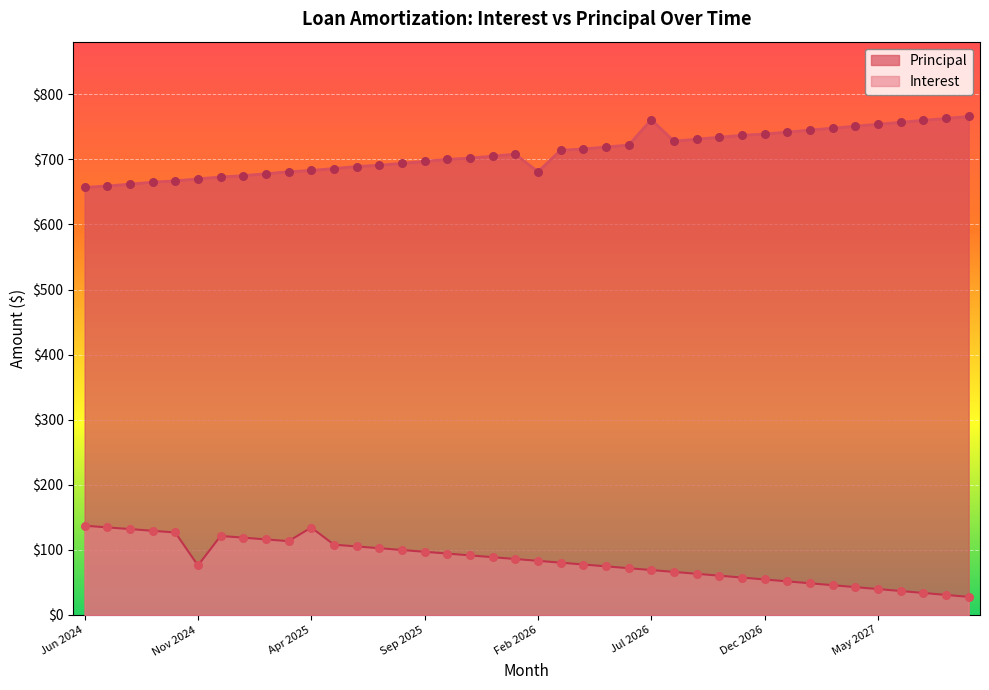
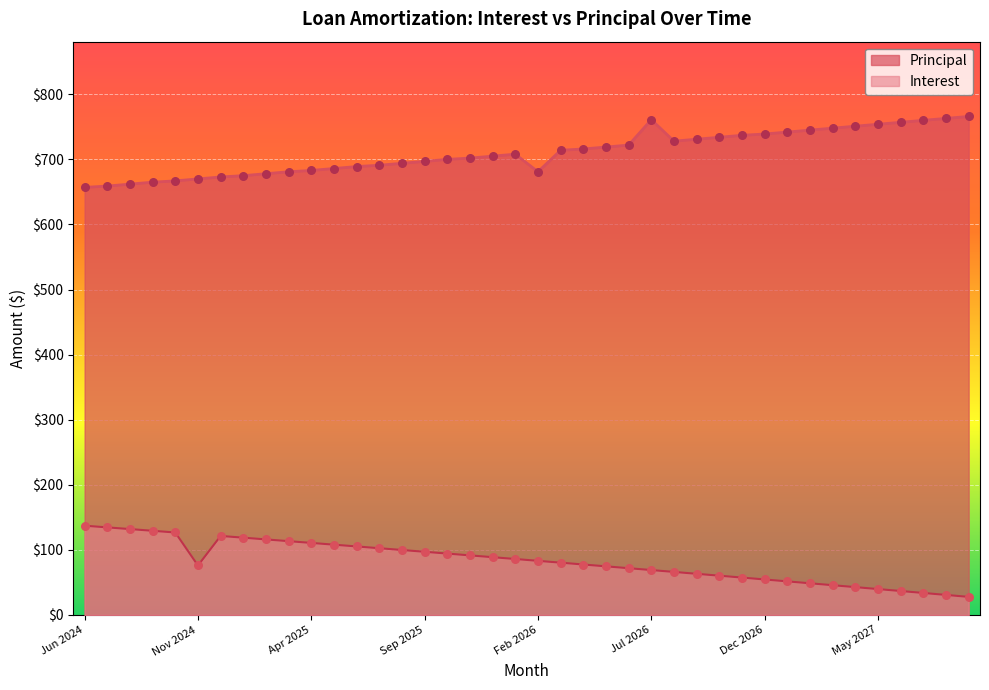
Interest, Apr 2025: $130 -> $110
